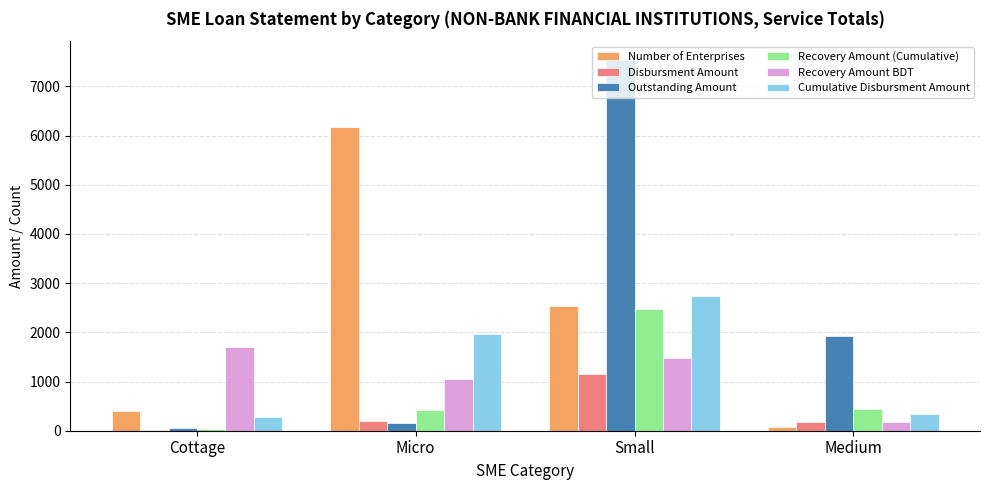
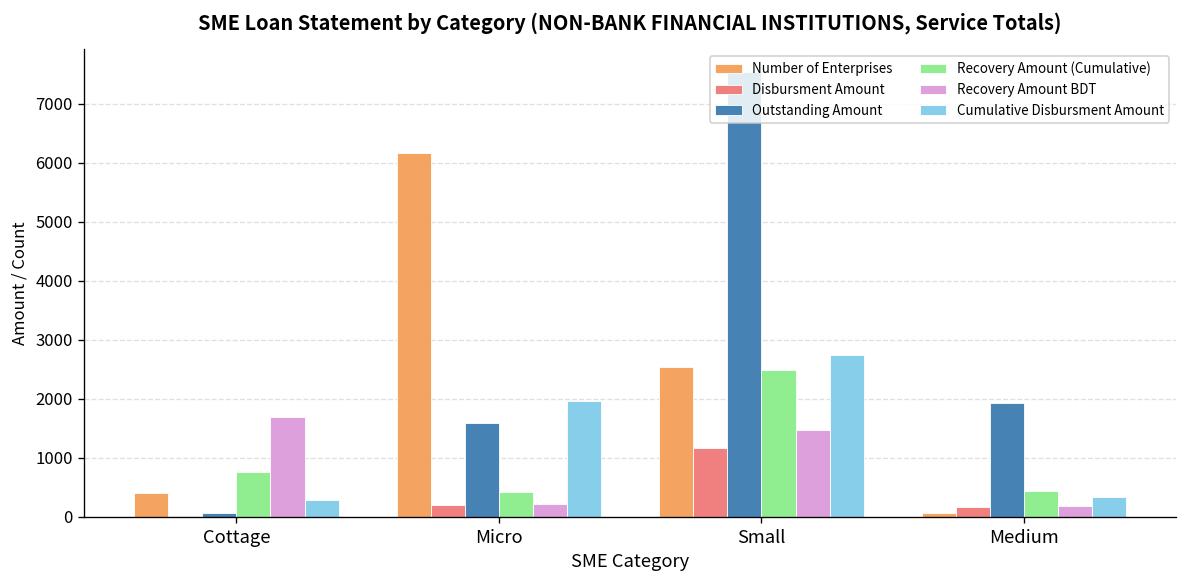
Recovery Amount (Cumulative), Cottage: 0 -> 800
Outstanding Amount, Micro: 200 -> 1600
Recovery Amount BDT, Micro: 1100 -> 200
